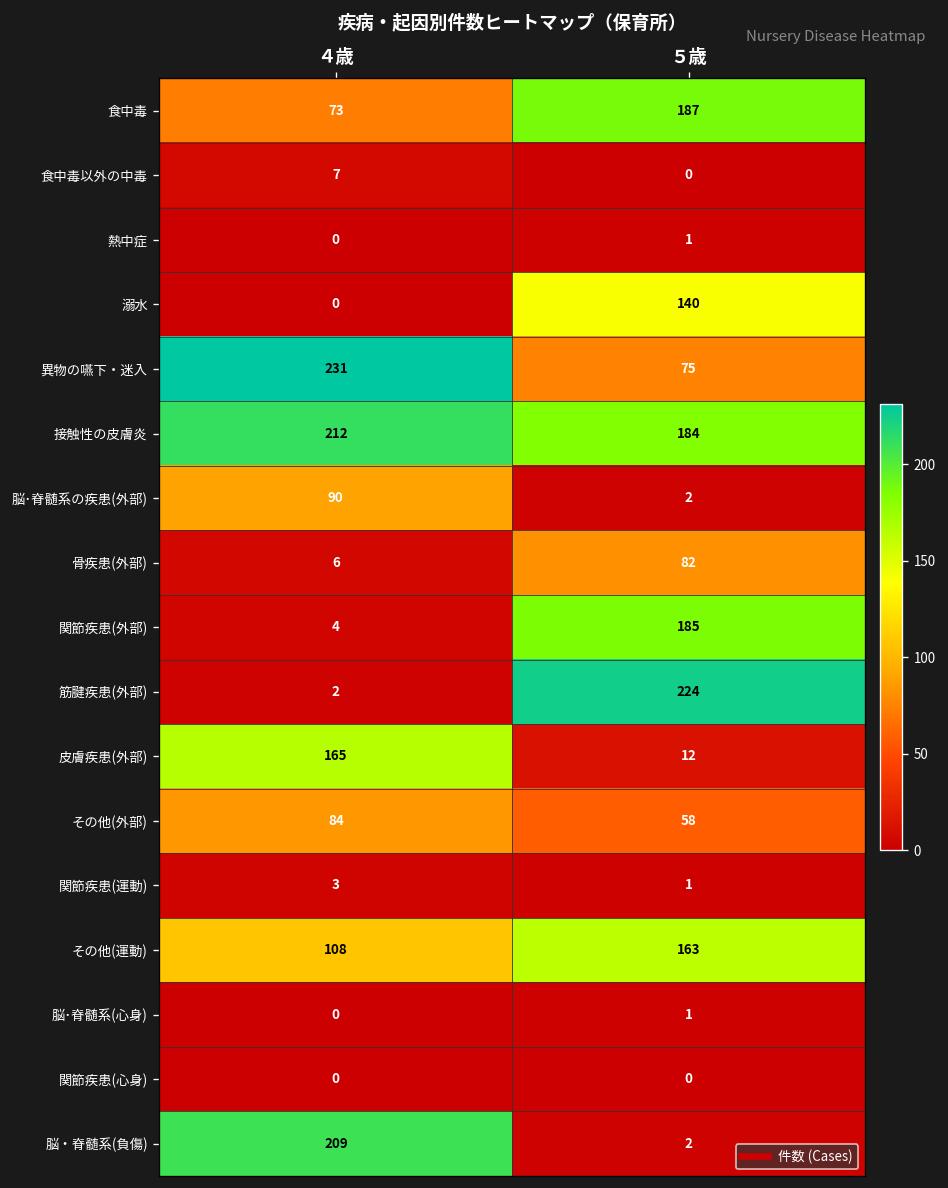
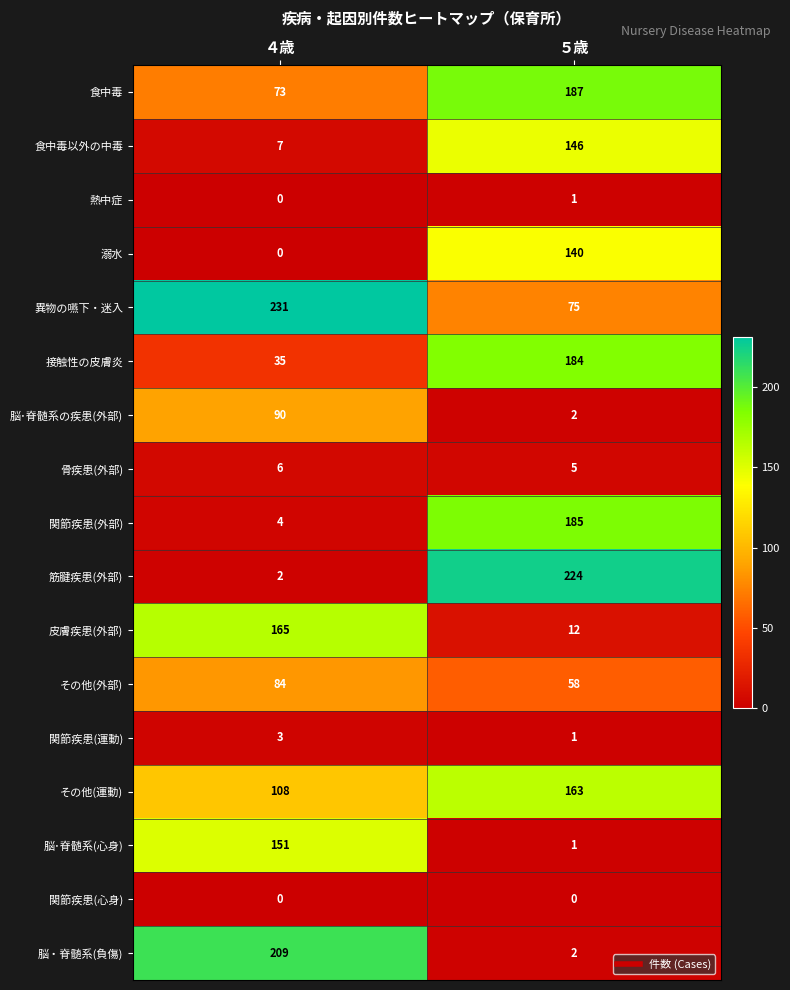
食中毒以外の中毒, ５歳: 0 -> 146
接触性の皮膚炎, ４歳: 212 -> 35
骨疾患(外部), ５歳: 82 -> 5
脳･脊髄系(心身), ４歳: 0 -> 151
